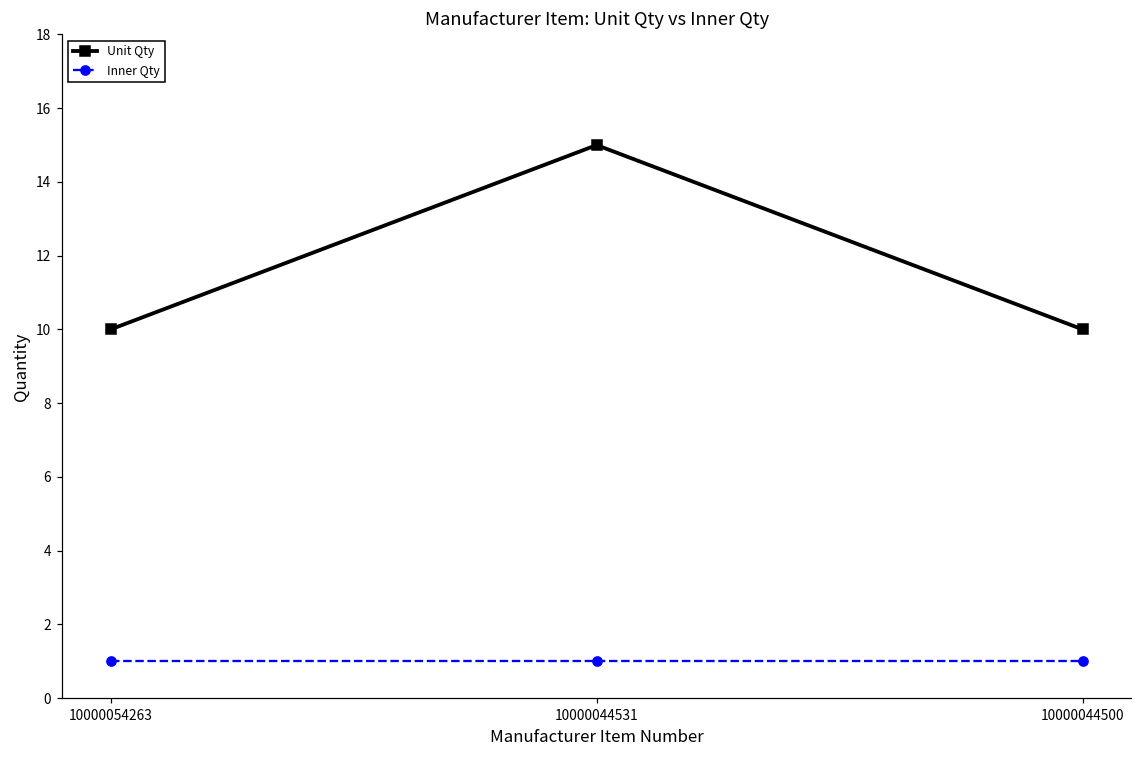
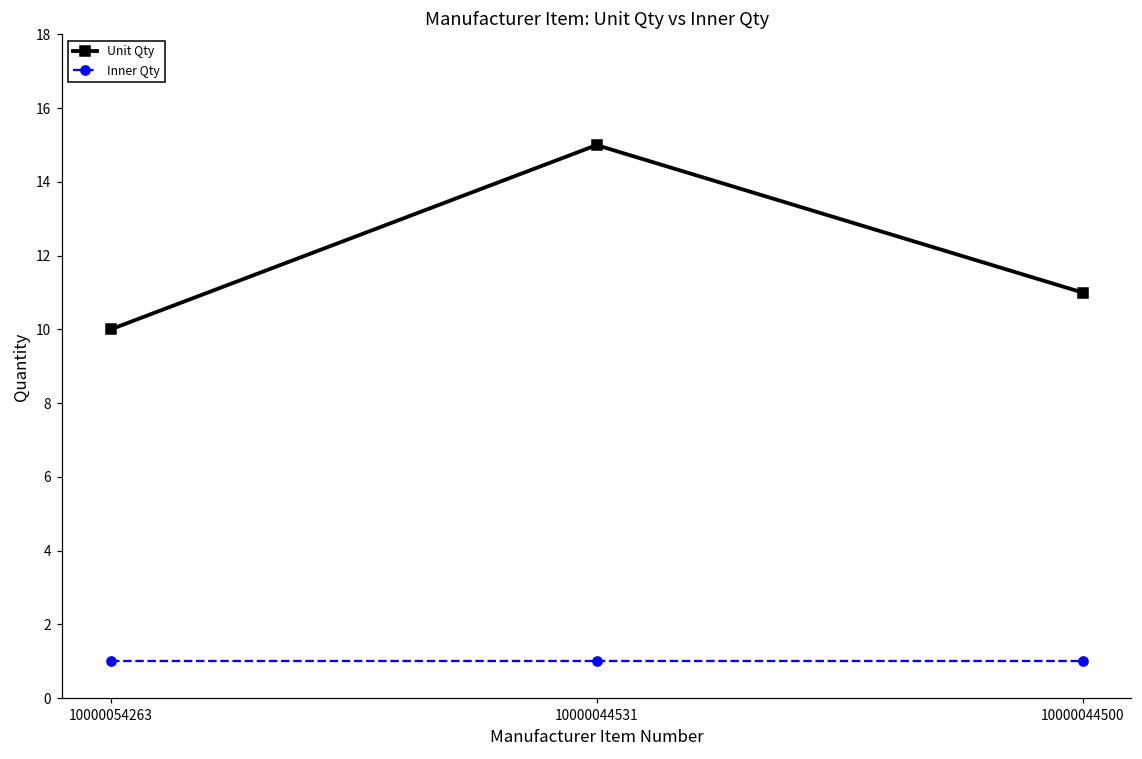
Unit Qty, 10000044500: 10 -> 11
